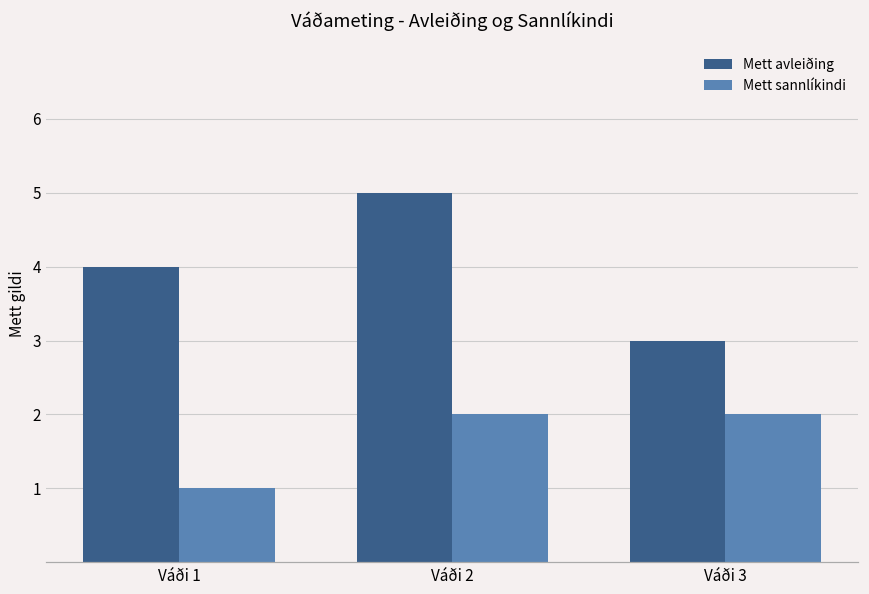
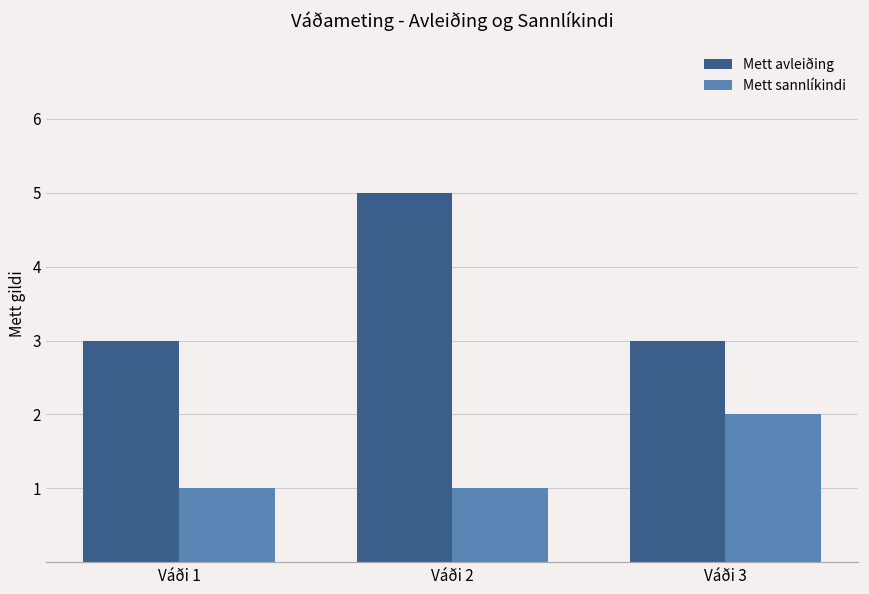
Mett avleiðing, Váði 1: 4 -> 3
Mett sannlíkindi, Váði 2: 2 -> 1
